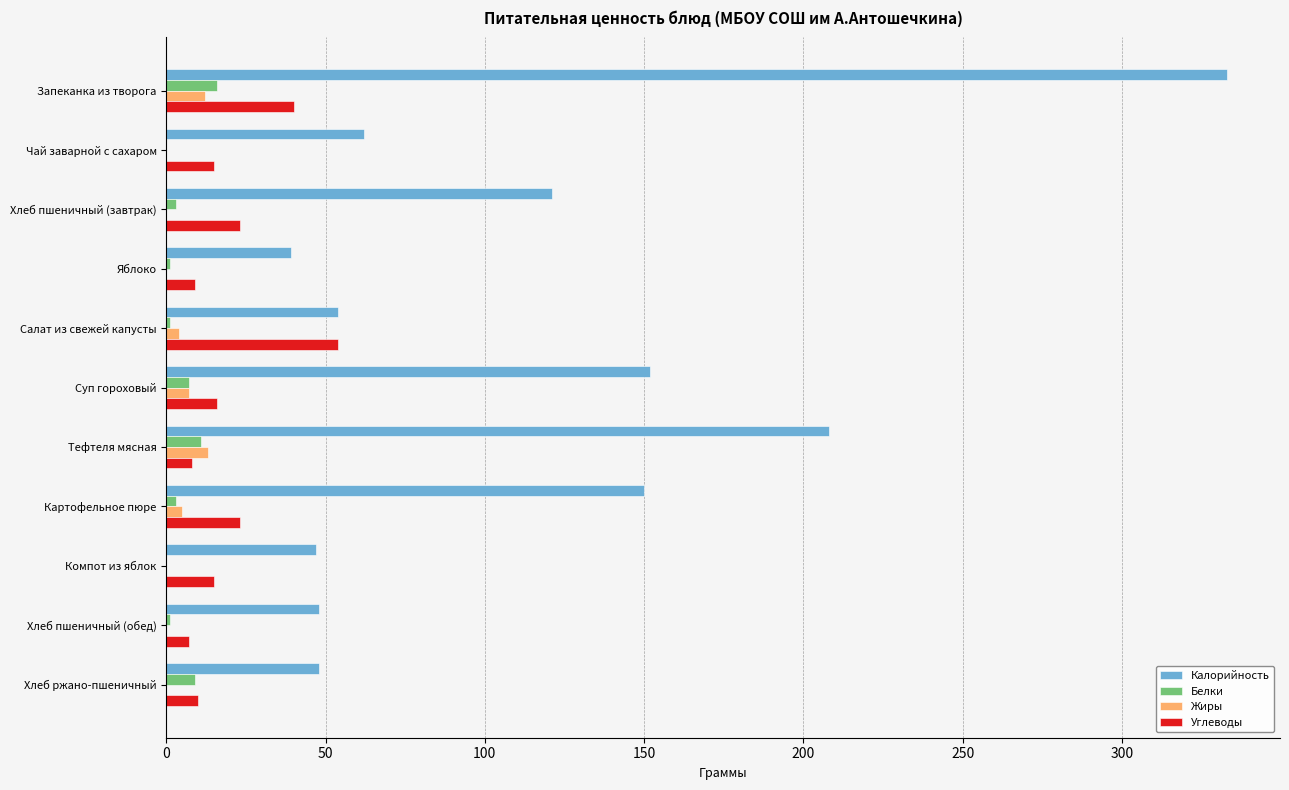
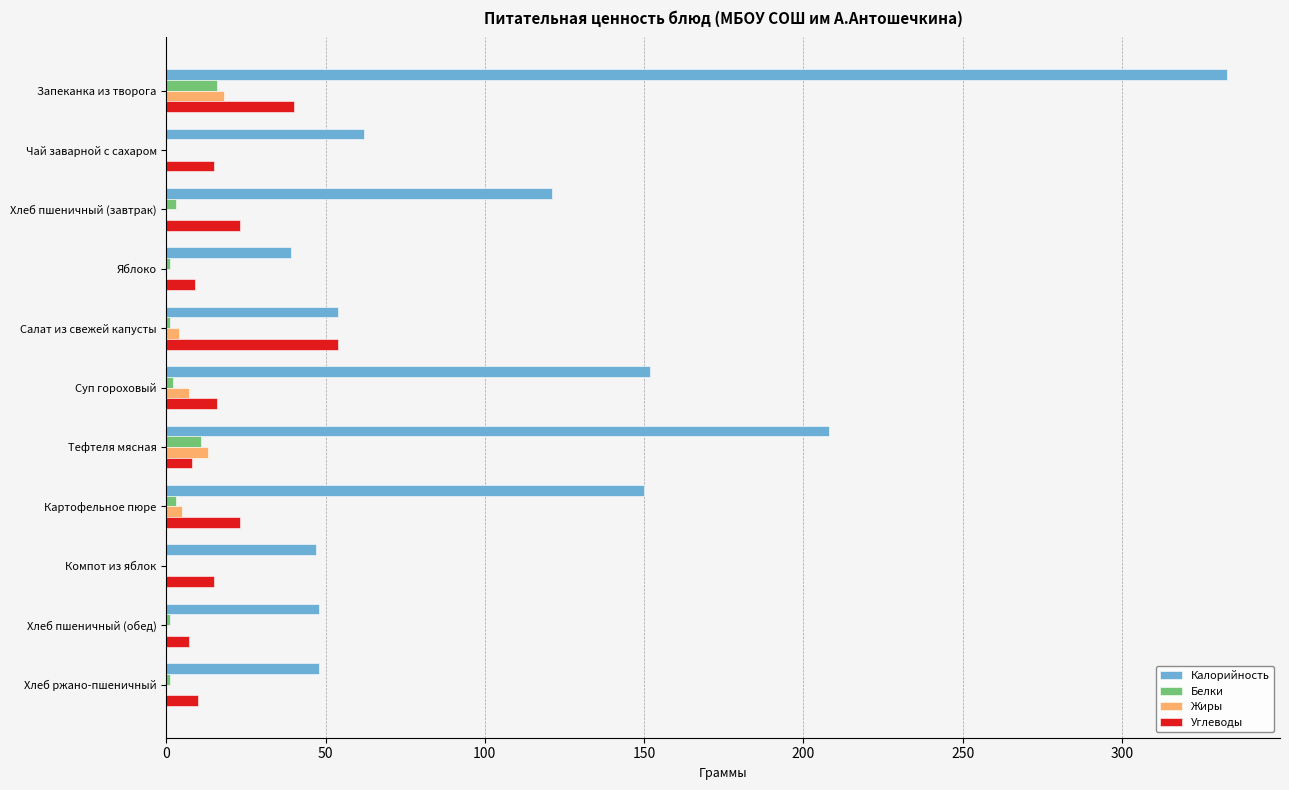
Жиры, Запеканка из творога: 12 -> 18
Белки, Суп гороховый: 7 -> 2
Белки, Хлеб ржано-пшеничный: 9 -> 1
